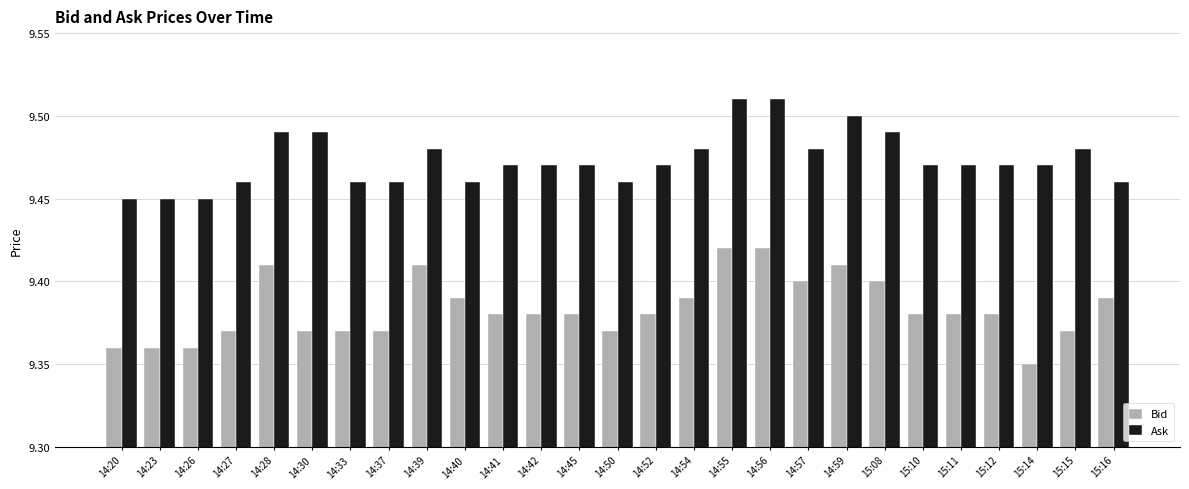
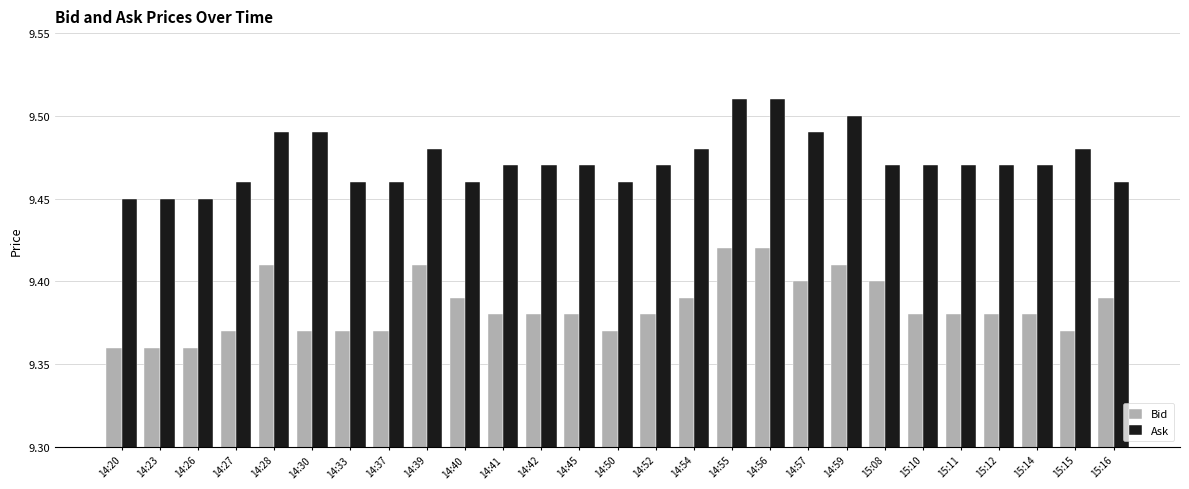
Ask, 14:57: 9.48 -> 9.49
Ask, 15:08: 9.49 -> 9.47
Bid, 15:14: 9.35 -> 9.38
